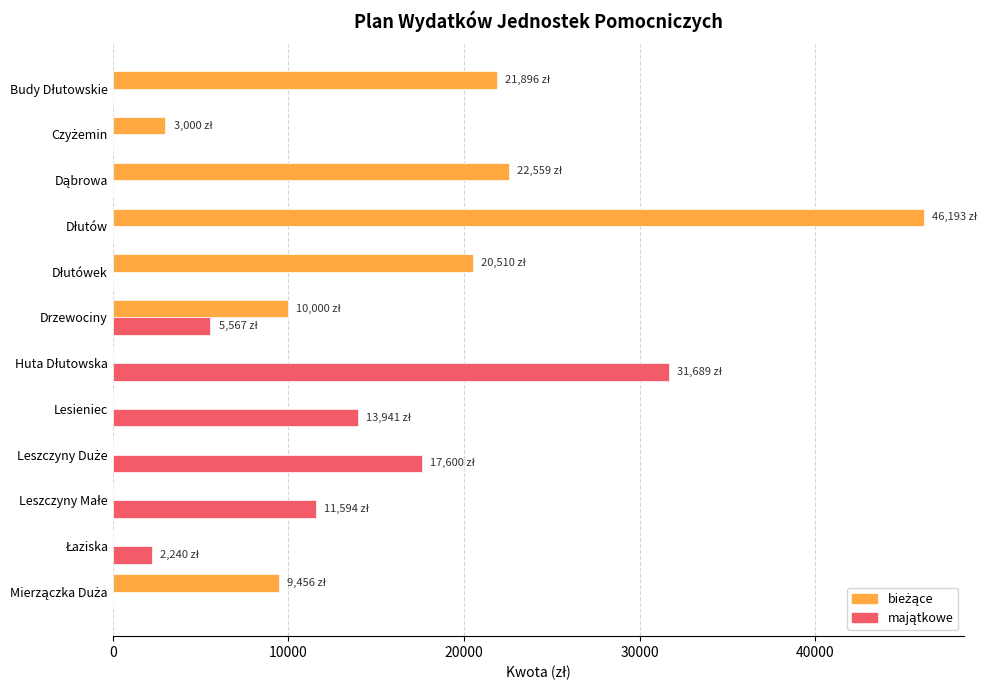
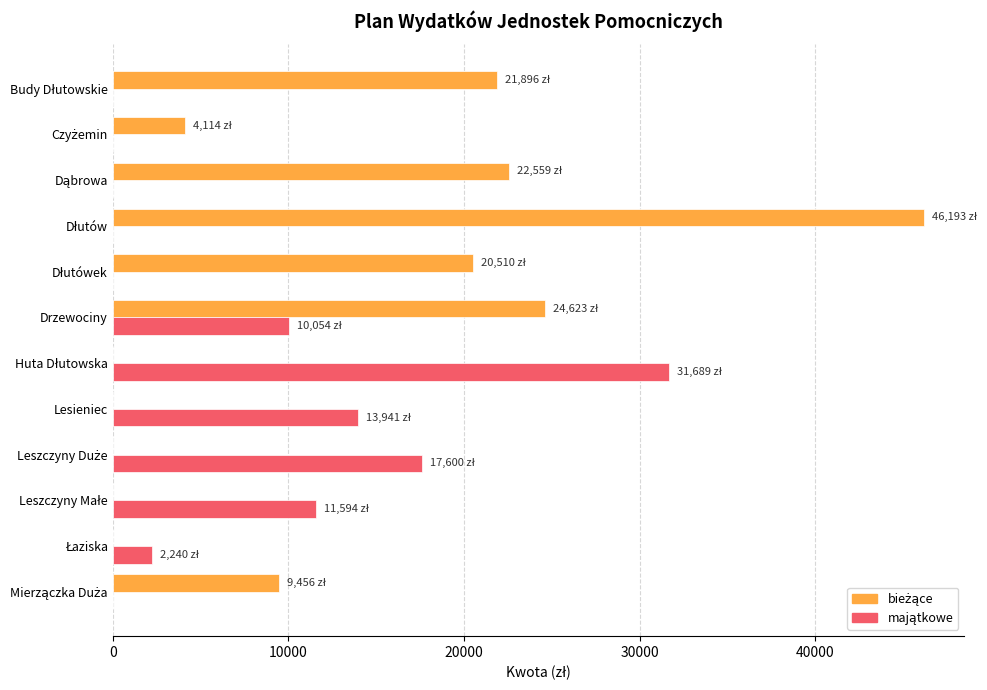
bieżące, Czyżemin: 3,000 -> 4,114
bieżące, Drzewociny: 10,000 -> 24,623
majątkowe, Drzewociny: 5,567 -> 10,054
